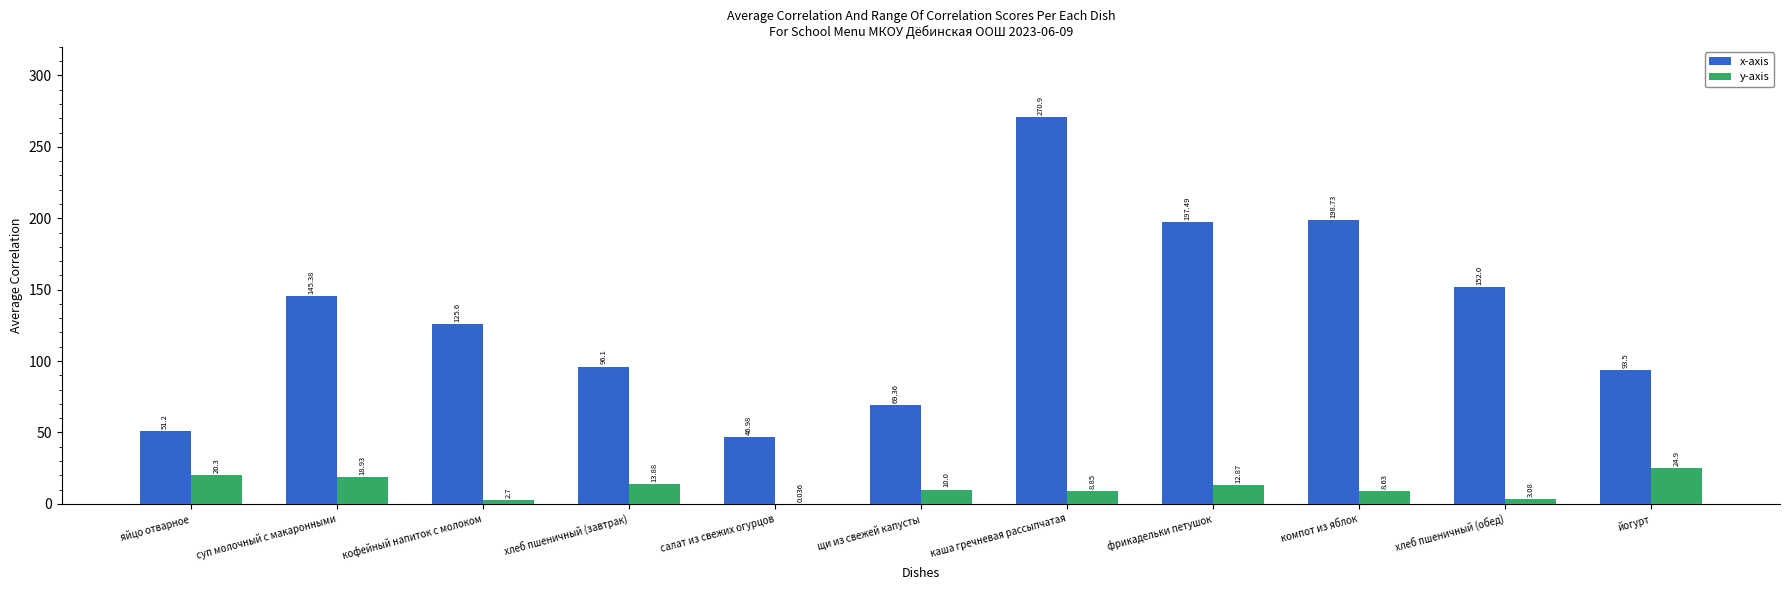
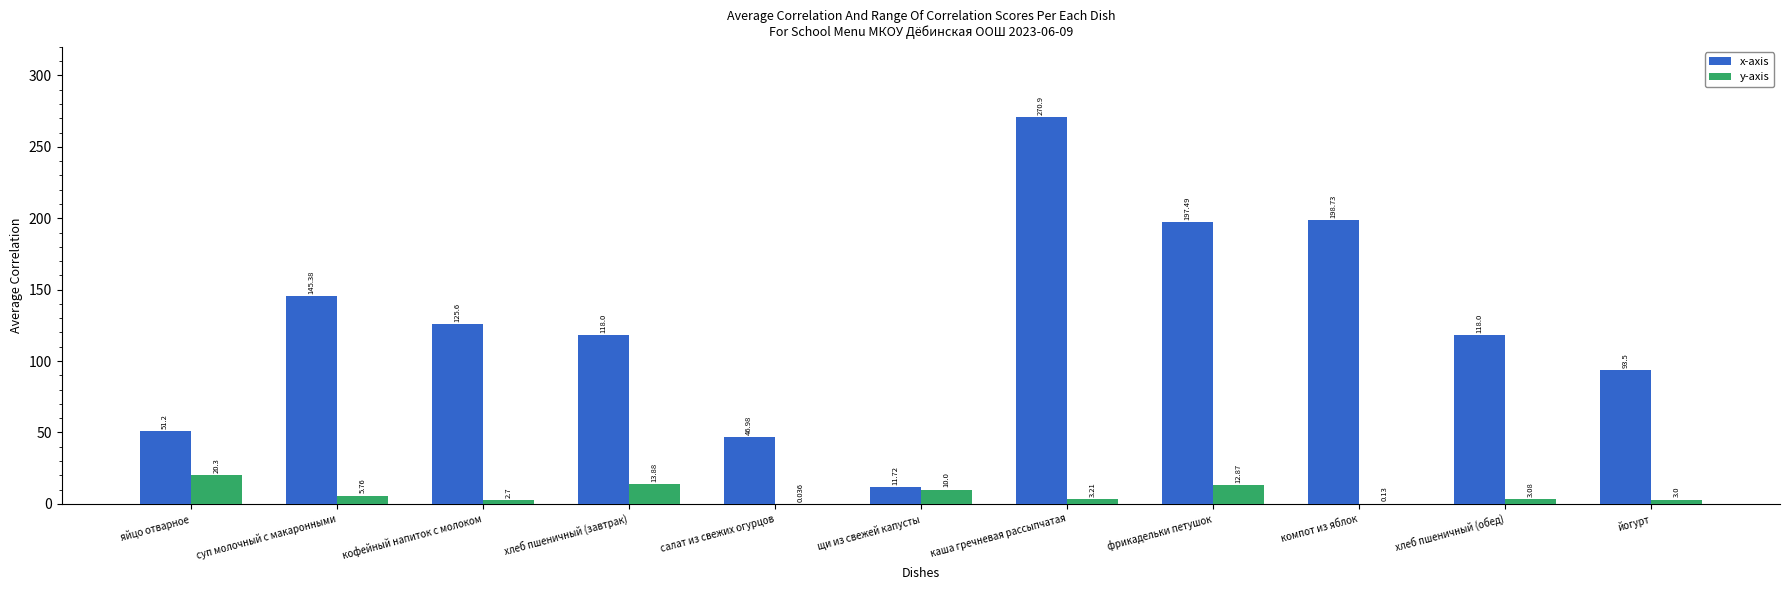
y-axis, суп молочный с макаронными: 18.93 -> 5.76
x-axis, хлеб пшеничный (завтрак): 96.1 -> 118.0
x-axis, щи из свежей капусты: 69.36 -> 11.72
y-axis, каша гречневая рассыпчатая: 8.85 -> 3.21
y-axis, компот из яблок: 8.63 -> 0.13
x-axis, хлеб пшеничный (обед): 152.0 -> 118.0
y-axis, йогурт: 24.9 -> 3.0
